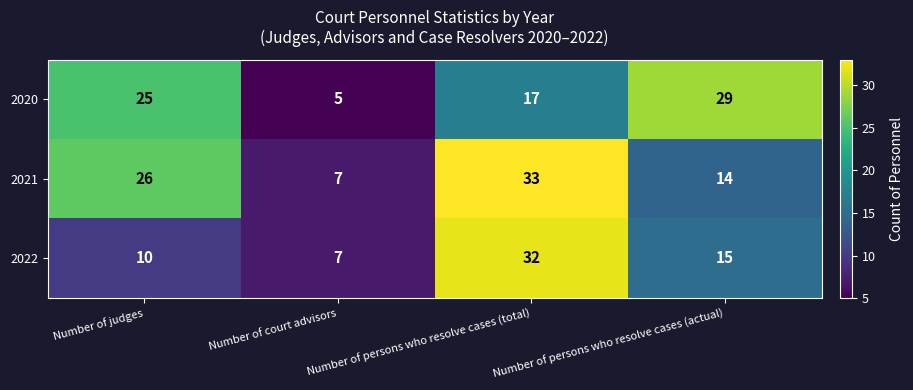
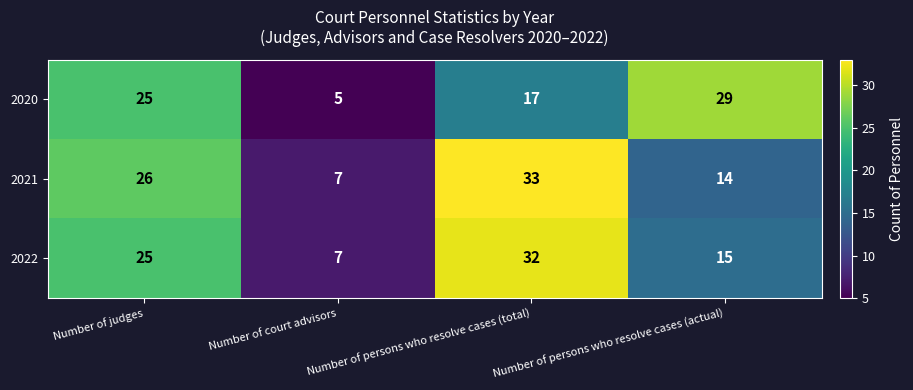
2022, Number of judges: 10 -> 25
